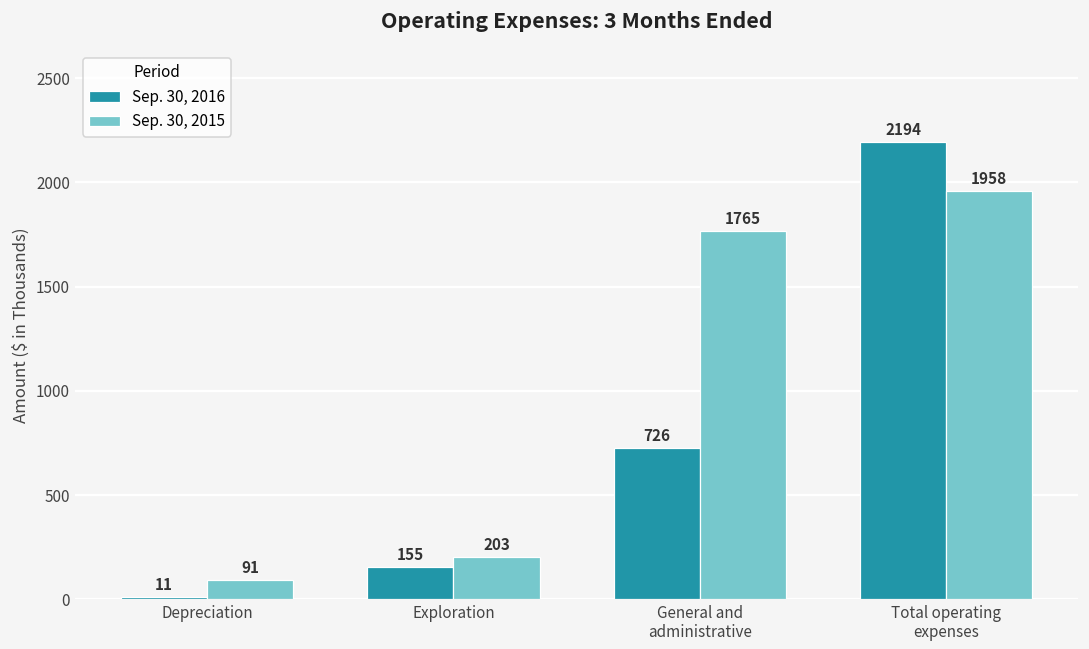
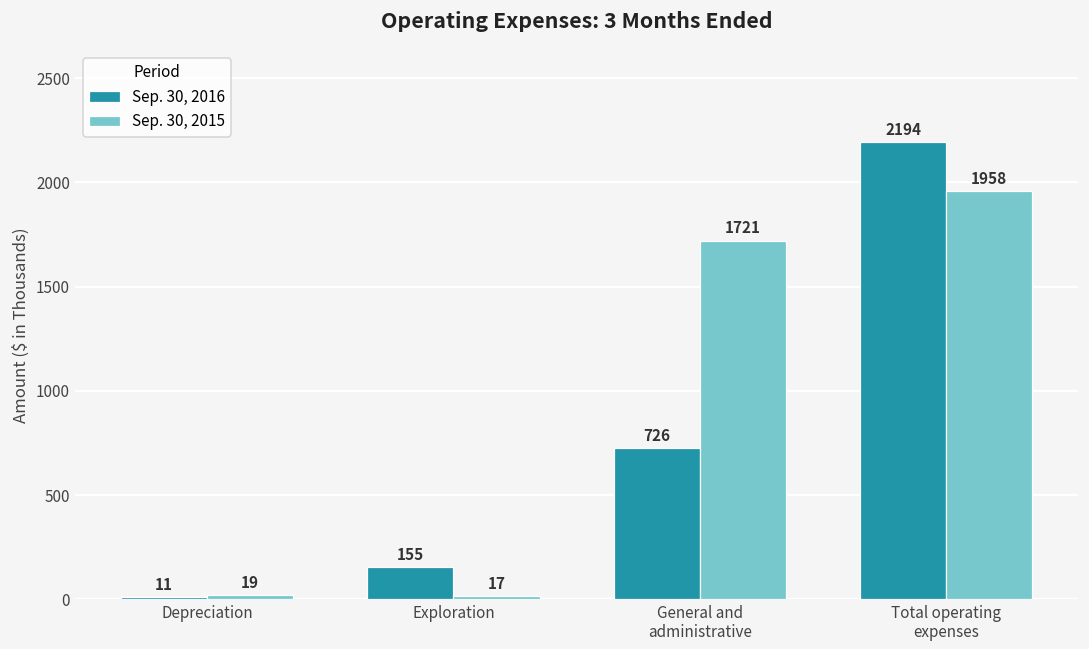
Sep. 30, 2015, Depreciation: 91 -> 19
Sep. 30, 2015, Exploration: 203 -> 17
Sep. 30, 2015, General and administrative: 1765 -> 1721
